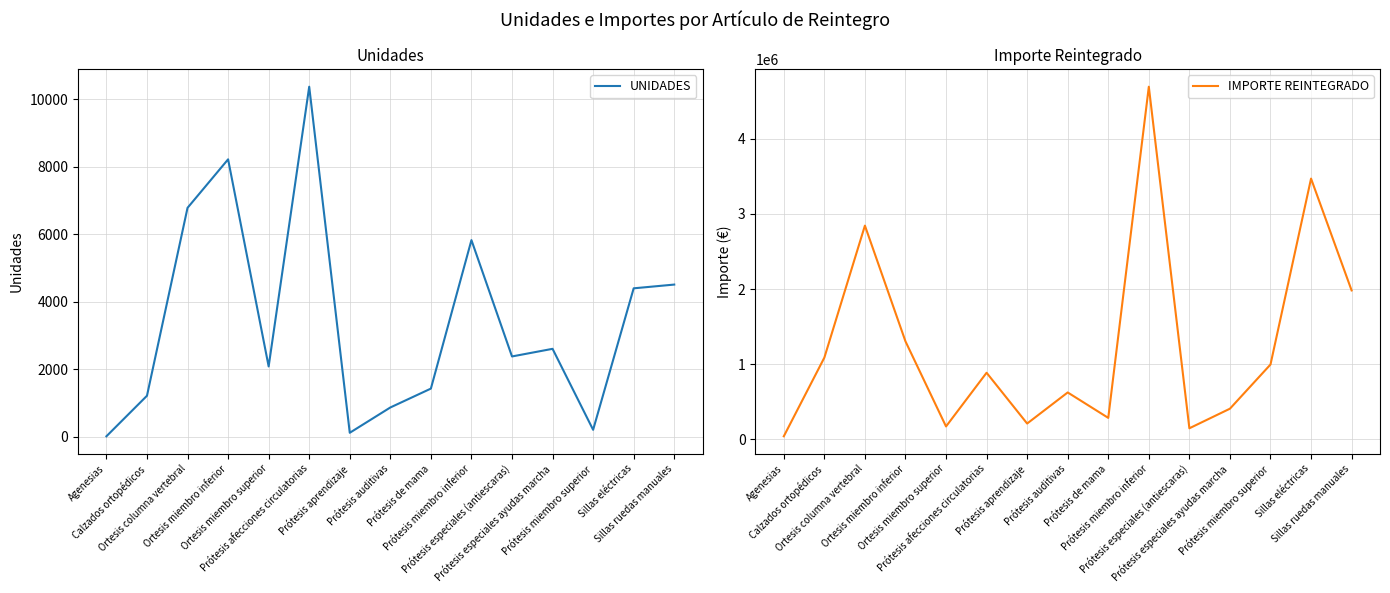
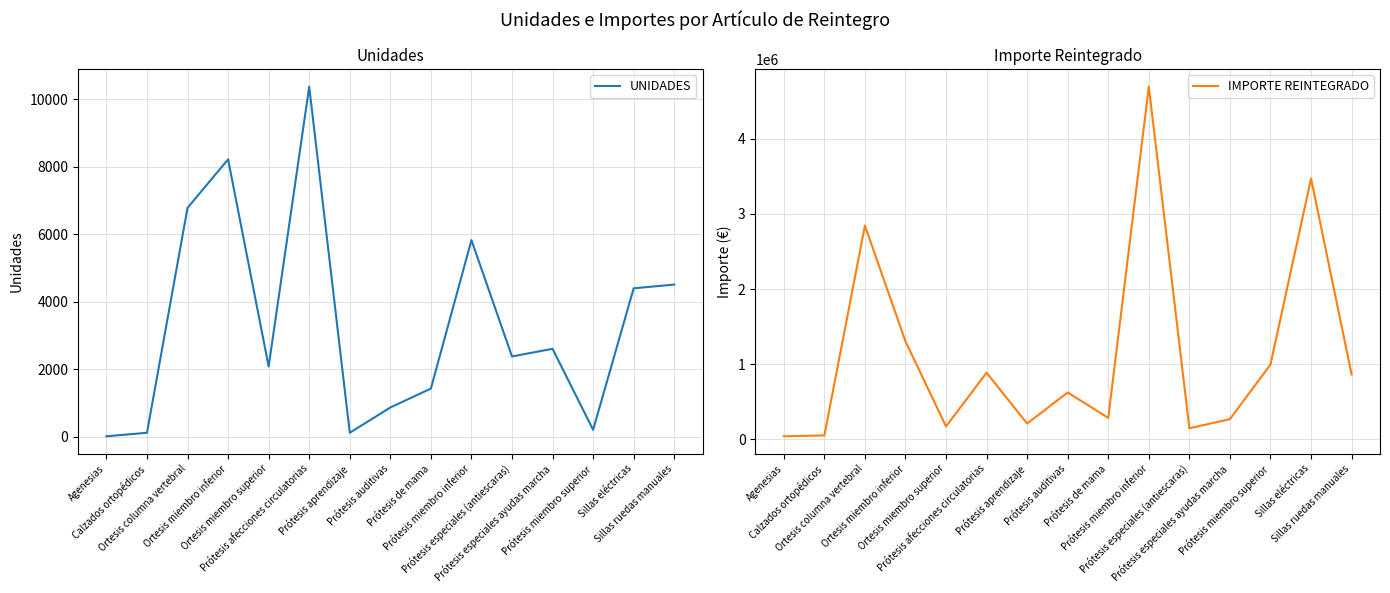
Unidades, Calzados ortopédicos: 1200 -> 100
Importe Reintegrado, Calzados ortopédicos: 1100000 -> 100000
Importe Reintegrado, Prótesis especiales ayudas marcha: 400000 -> 300000
Importe Reintegrado, Sillas ruedas manuales: 2000000 -> 900000
